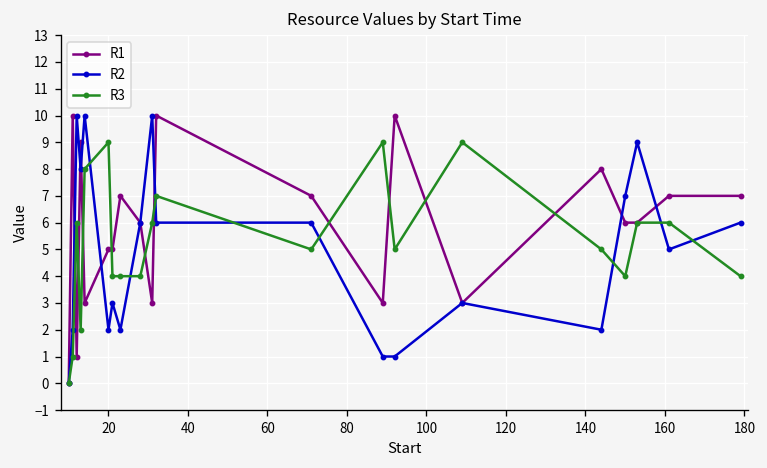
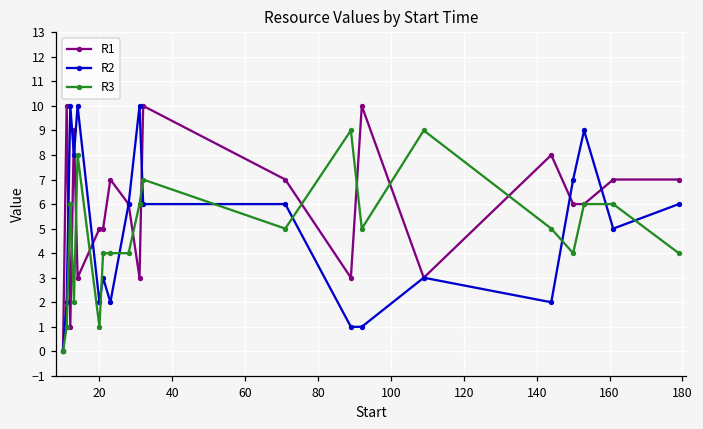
R3, 20: 9 -> 1
